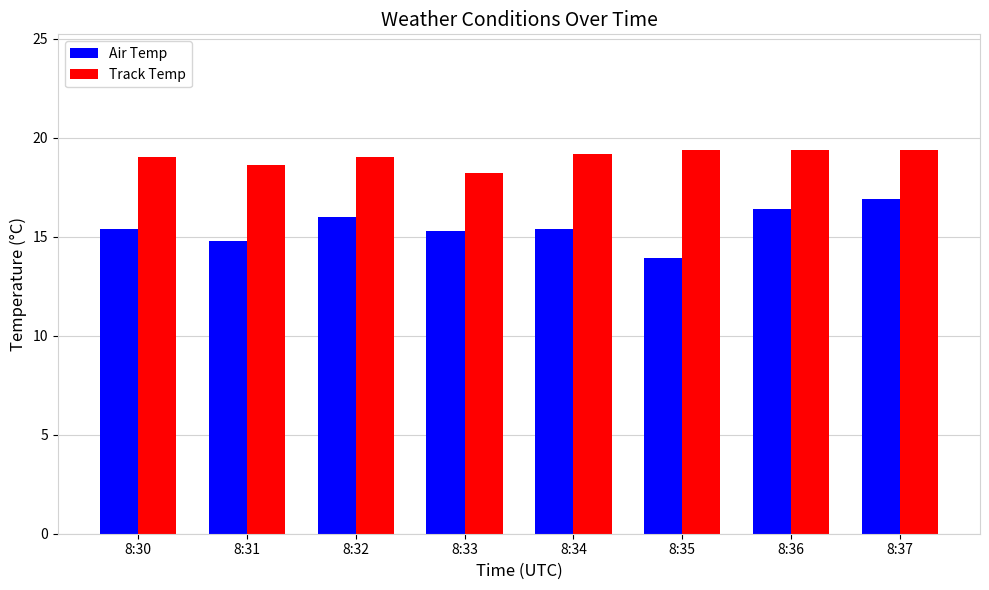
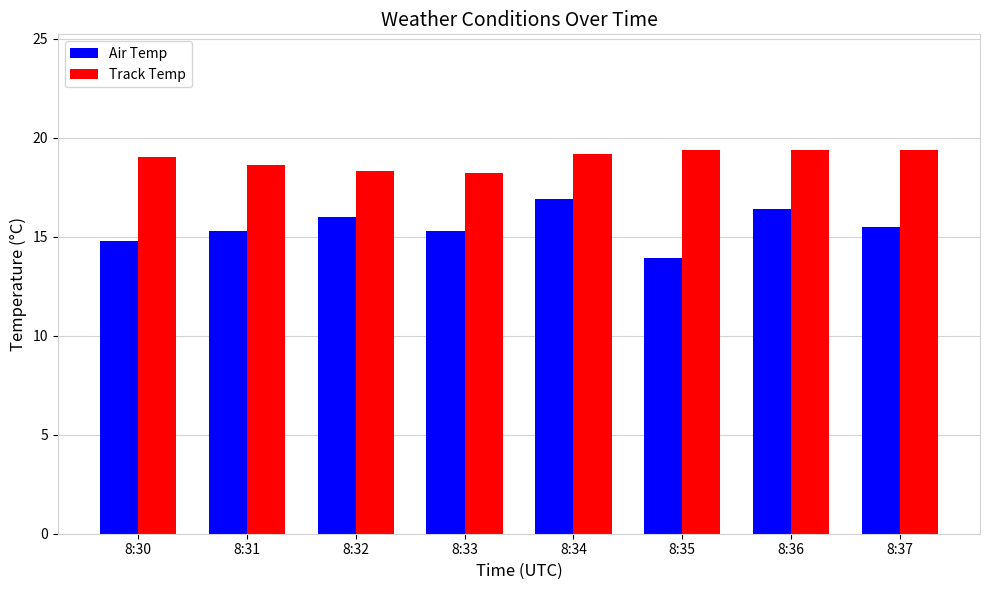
Air Temp, 8:30: 15.4 -> 14.8
Air Temp, 8:31: 14.8 -> 15.3
Track Temp, 8:32: 19.0 -> 18.3
Air Temp, 8:34: 15.4 -> 16.9
Air Temp, 8:37: 16.9 -> 15.5
